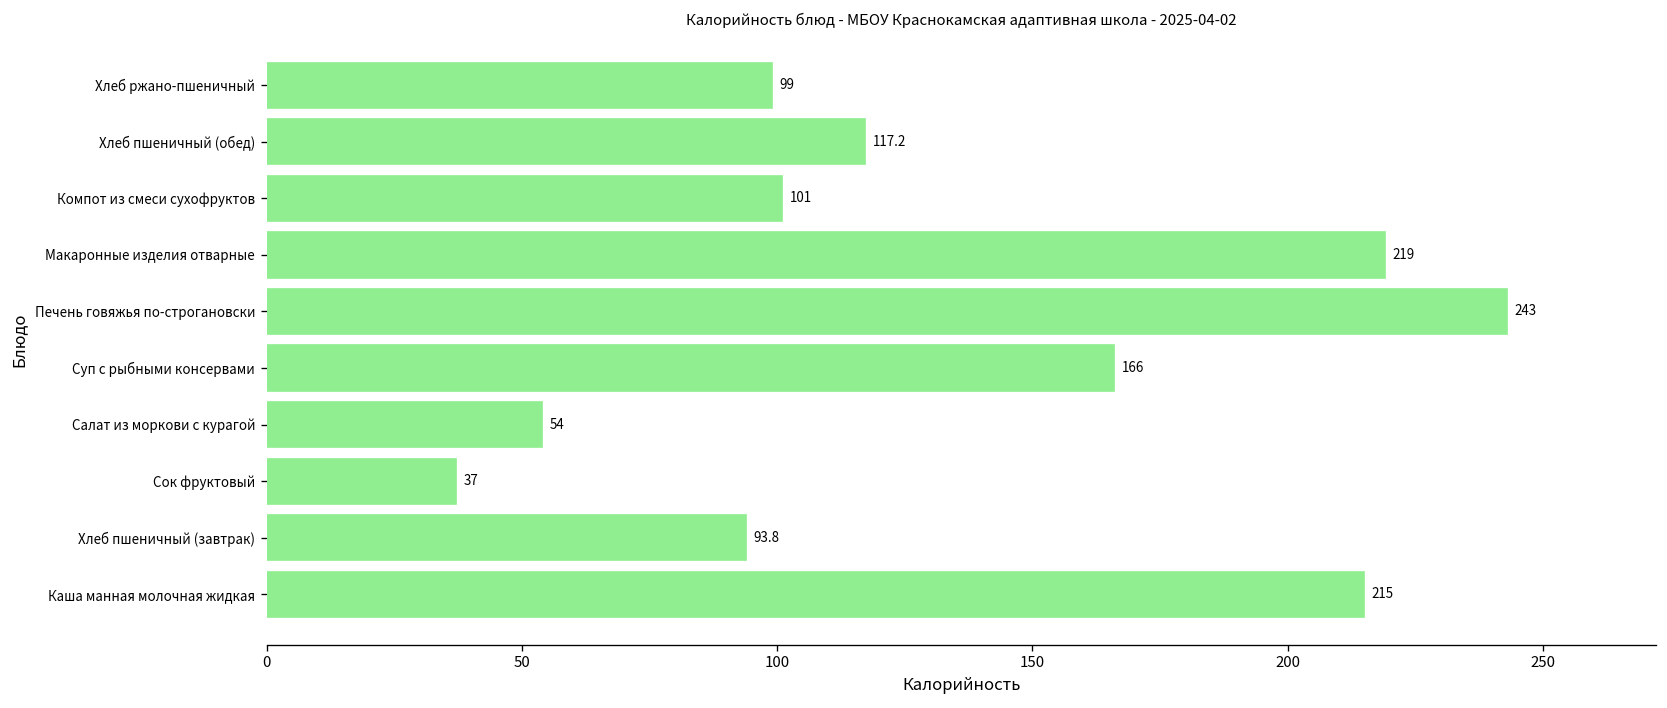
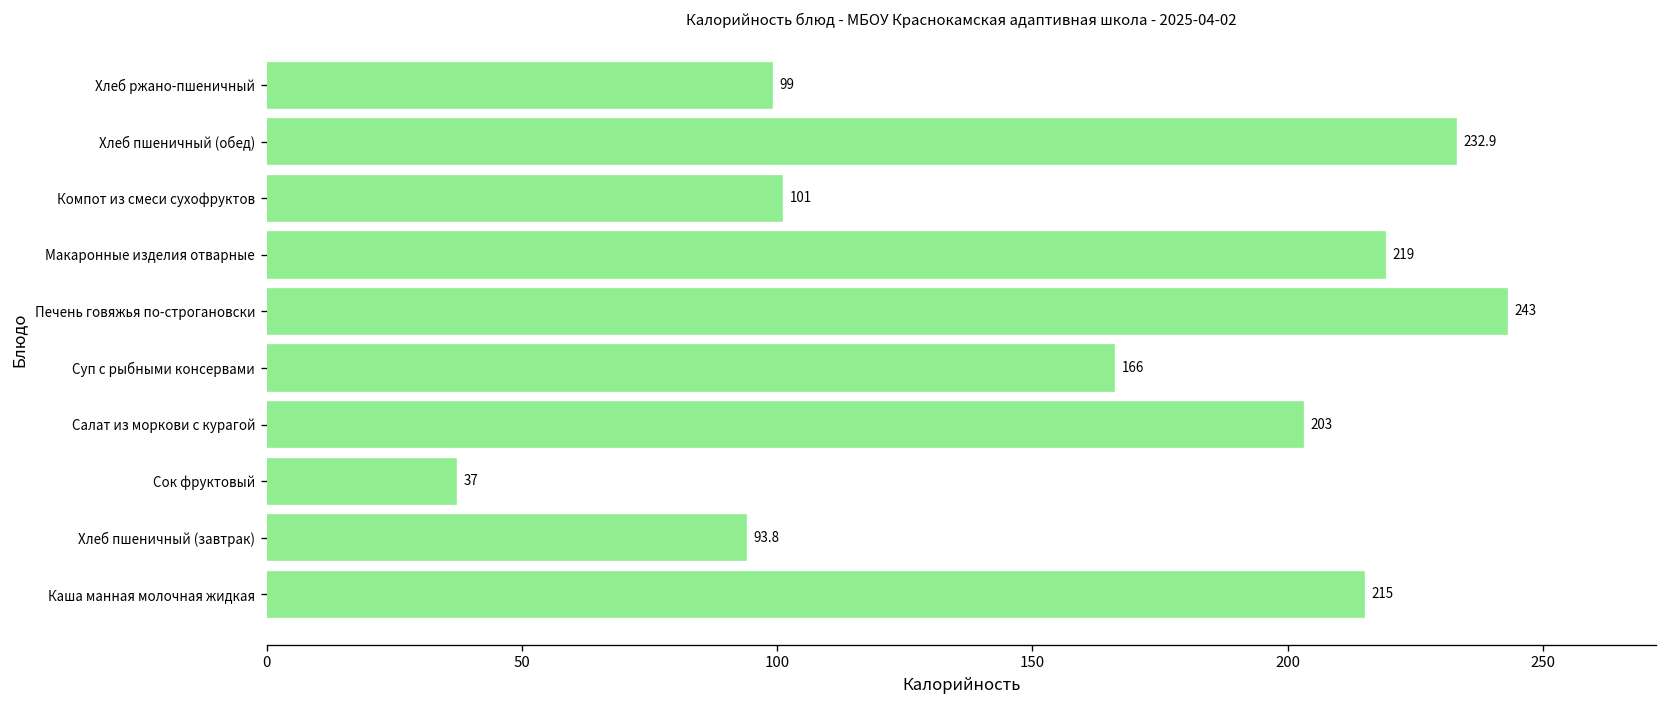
Хлеб пшеничный (обед): 117.2 -> 232.9
Салат из моркови с курагой: 54 -> 203
